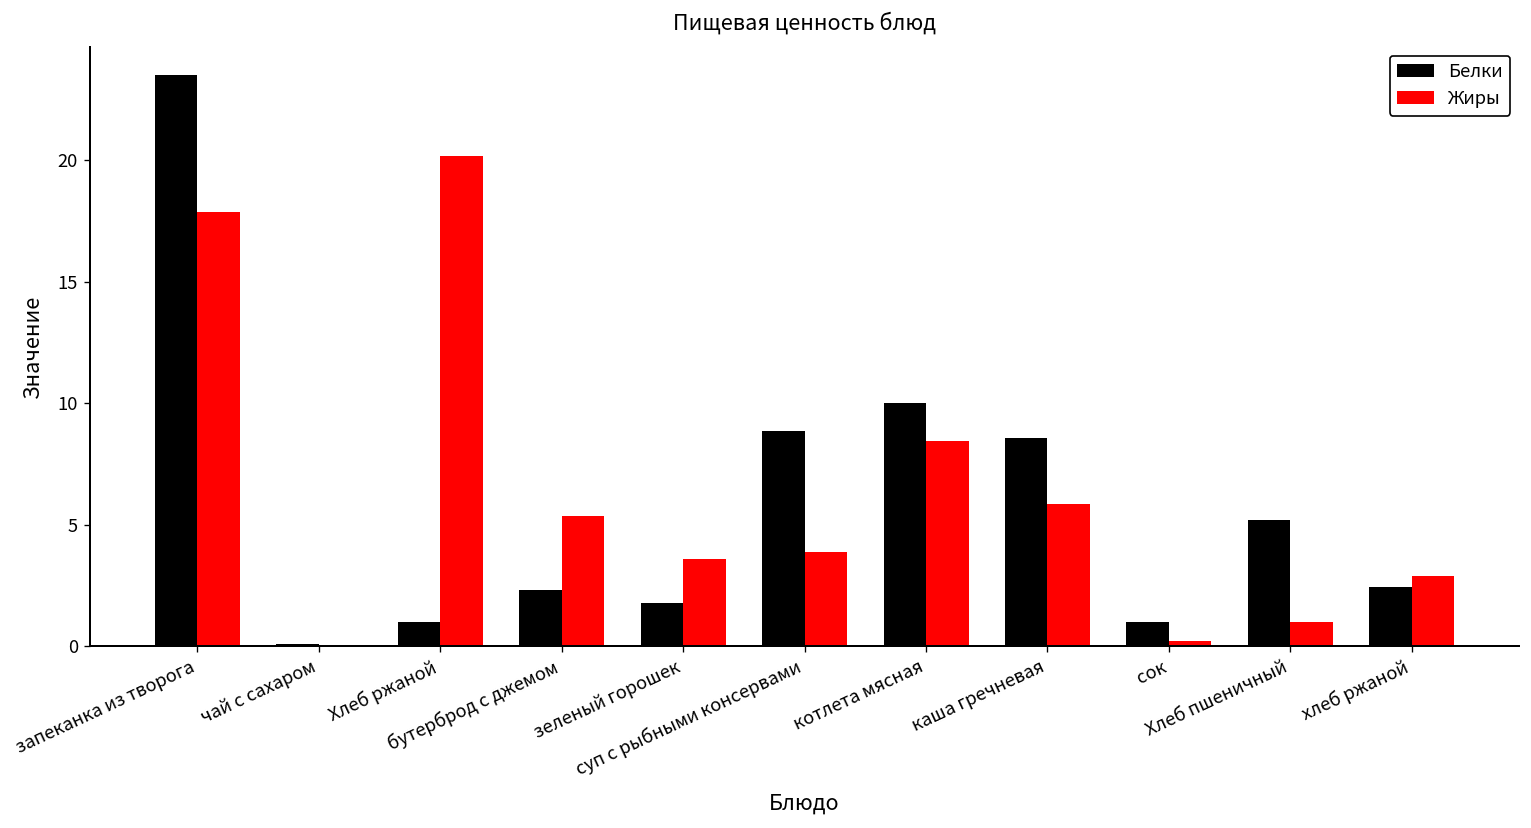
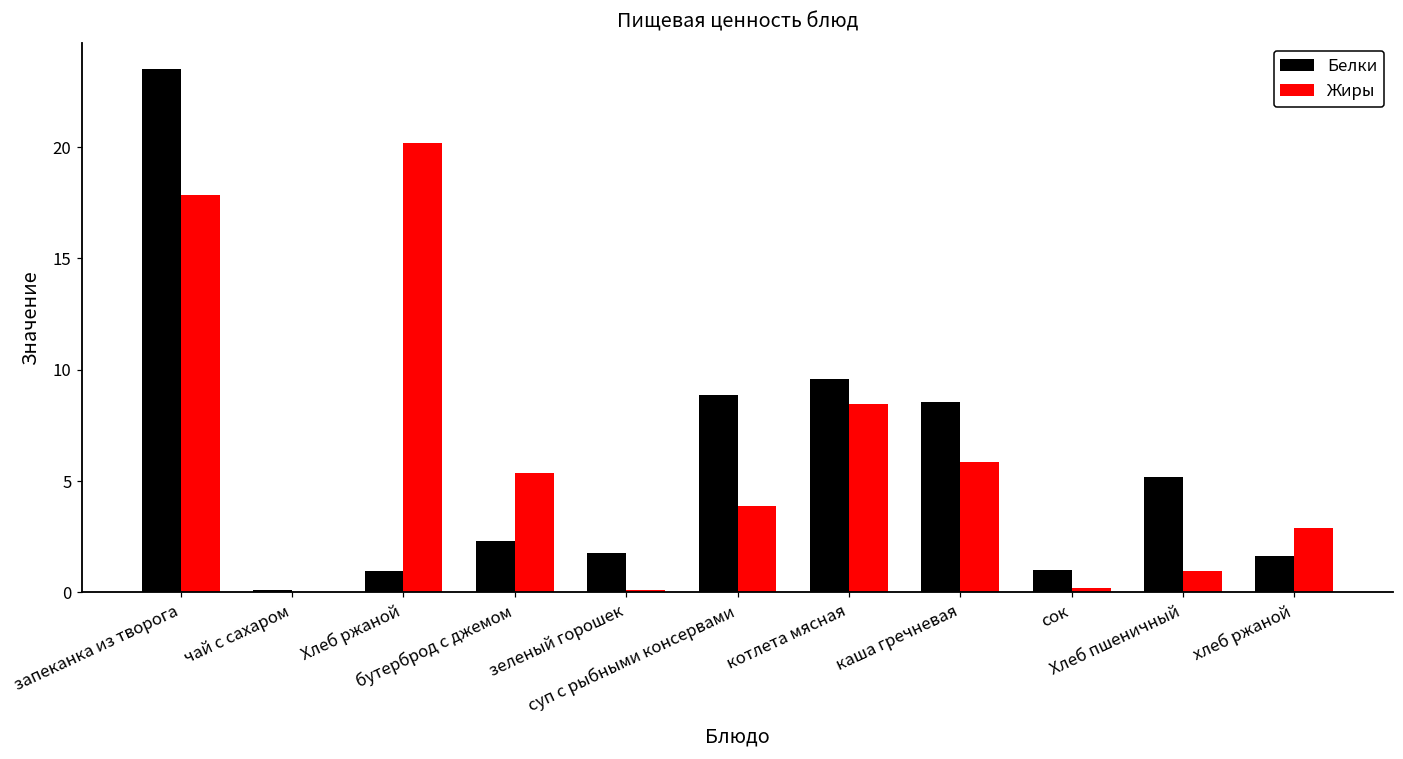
Жиры, зеленый горошек: 3.6 -> 0.1
Белки, котлета мясная: 10.0 -> 9.6
Белки, хлеб ржаной: 2.5 -> 1.6
